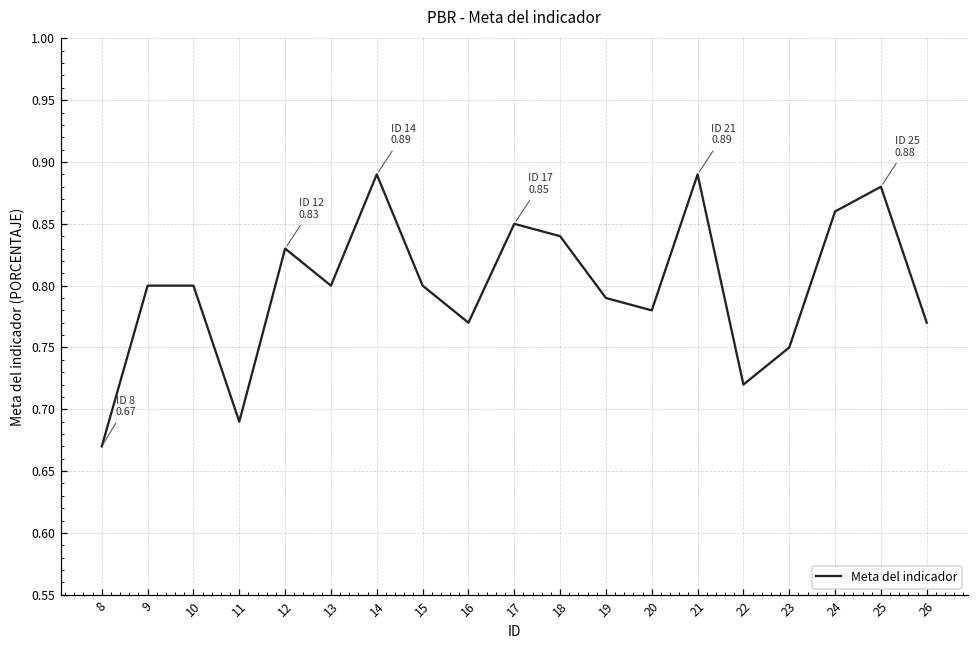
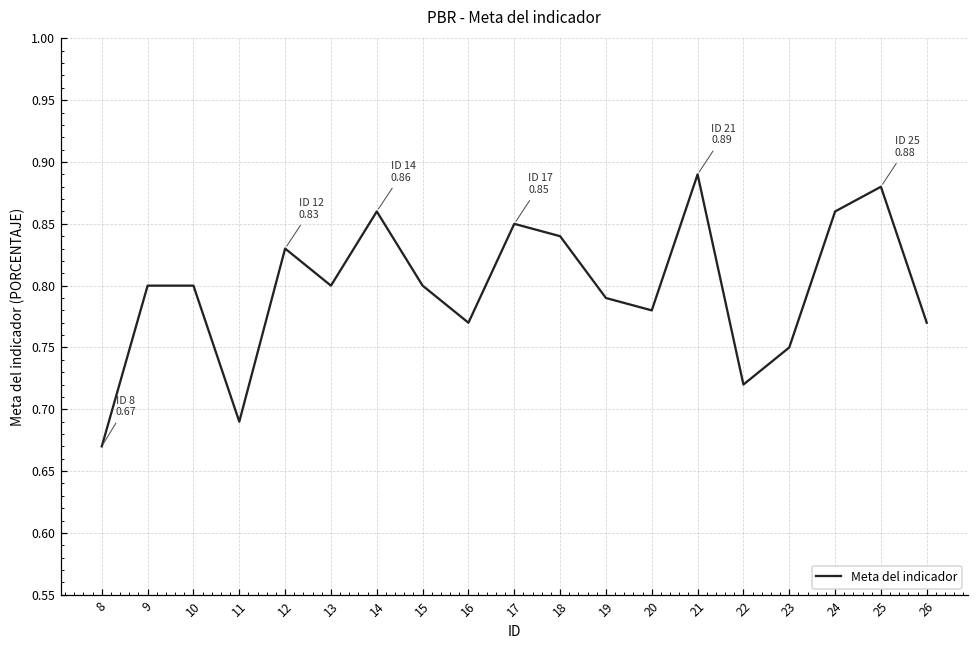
14: 0.89 -> 0.86
